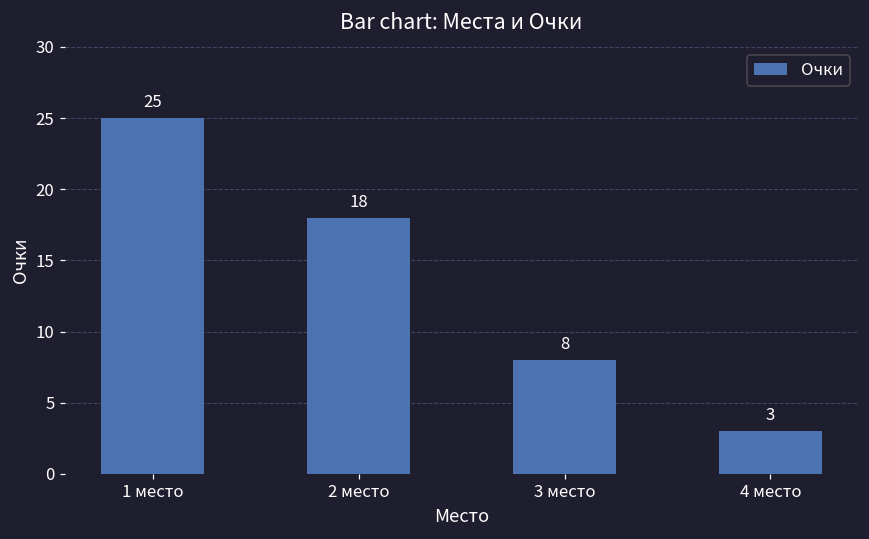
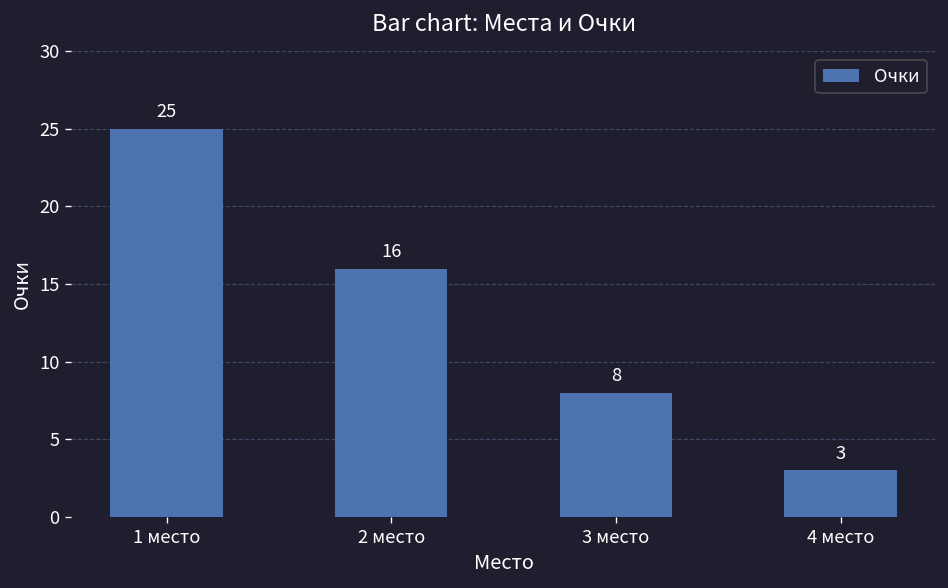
2 место: 18 -> 16
